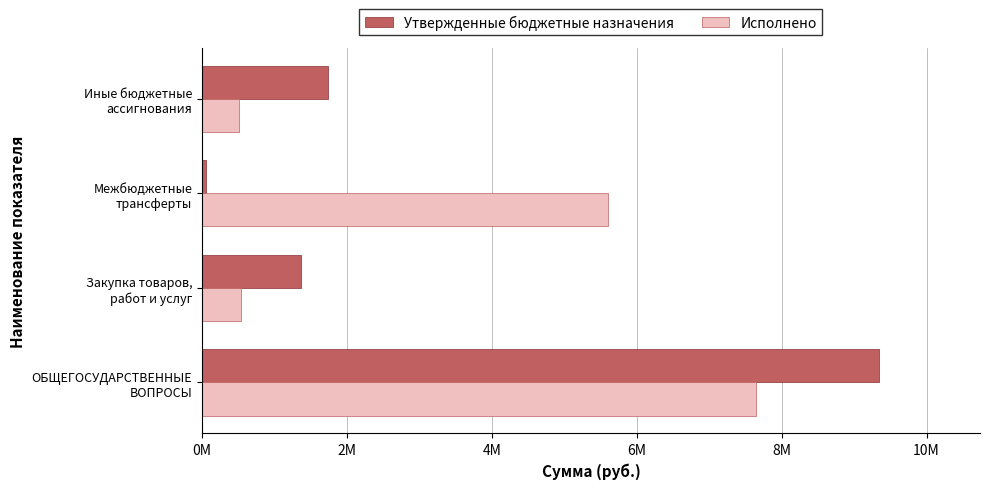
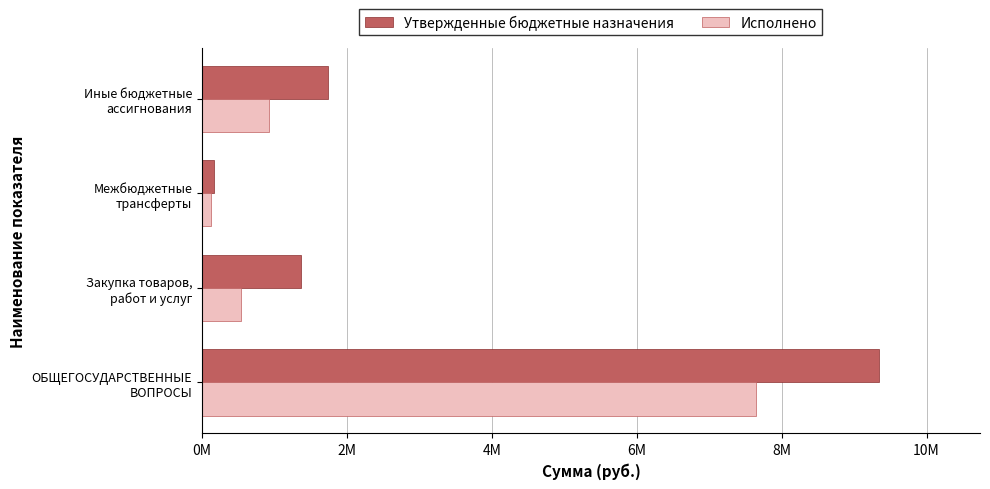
Исполнено, Иные бюджетные ассигнования: 500000 -> 900000
Утвержденные бюджетные назначения, Межбюджетные трансферты: 100000 -> 200000
Исполнено, Межбюджетные трансферты: 5600000 -> 100000
